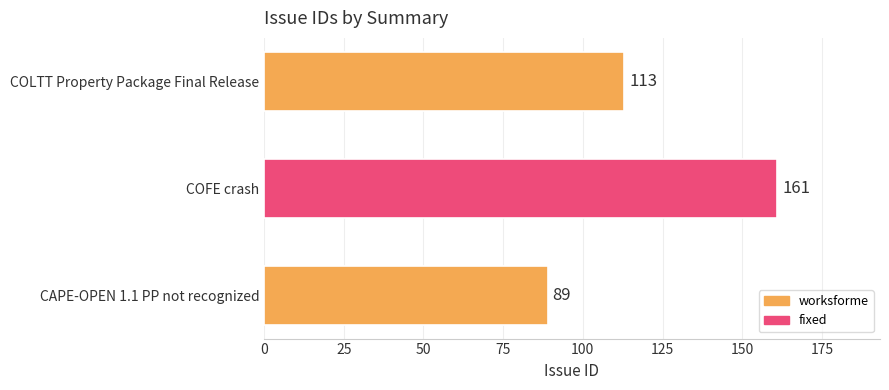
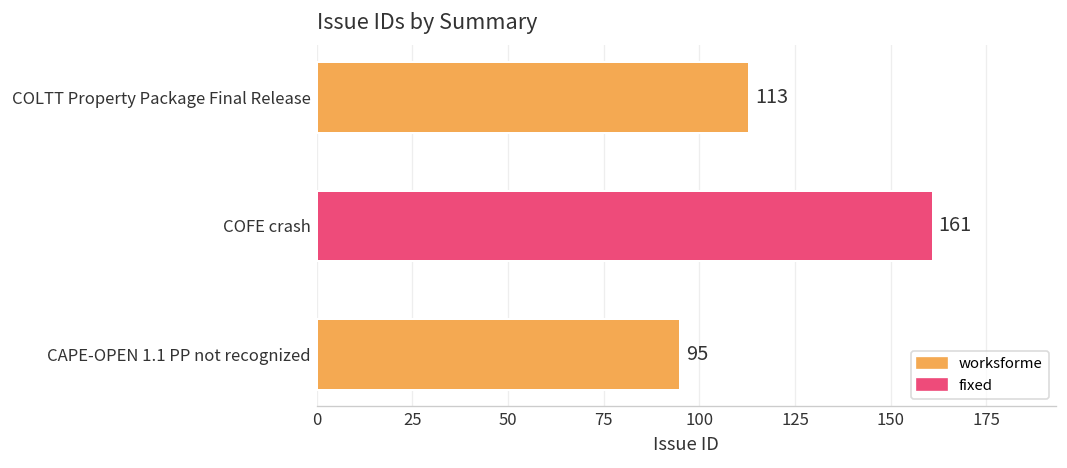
CAPE-OPEN 1.1 PP not recognized: 89 -> 95
